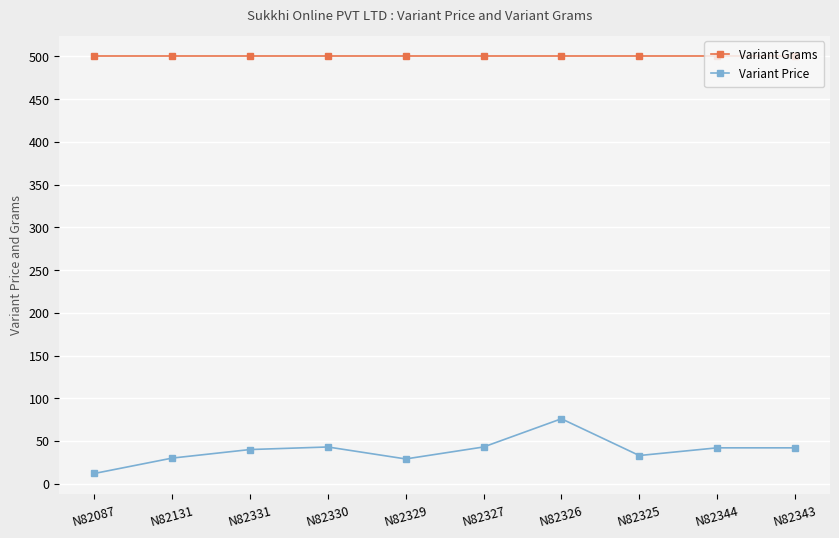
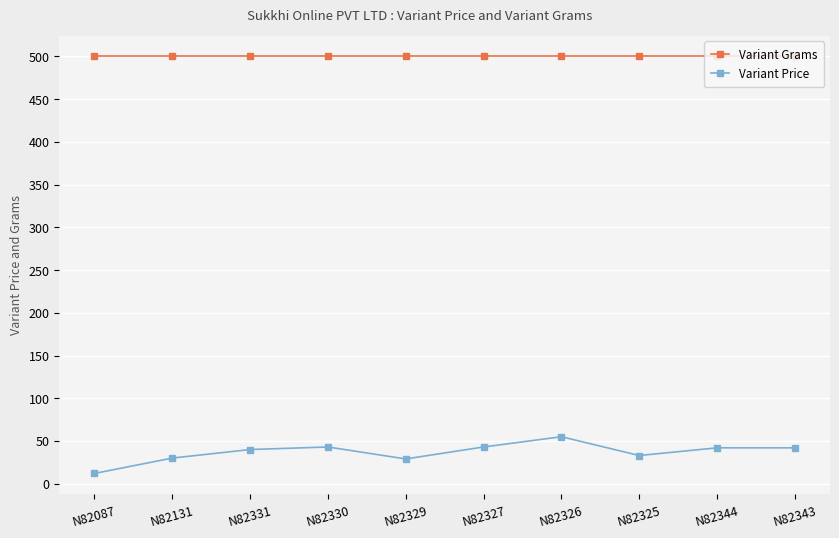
Variant Price, N82326: 80 -> 60
